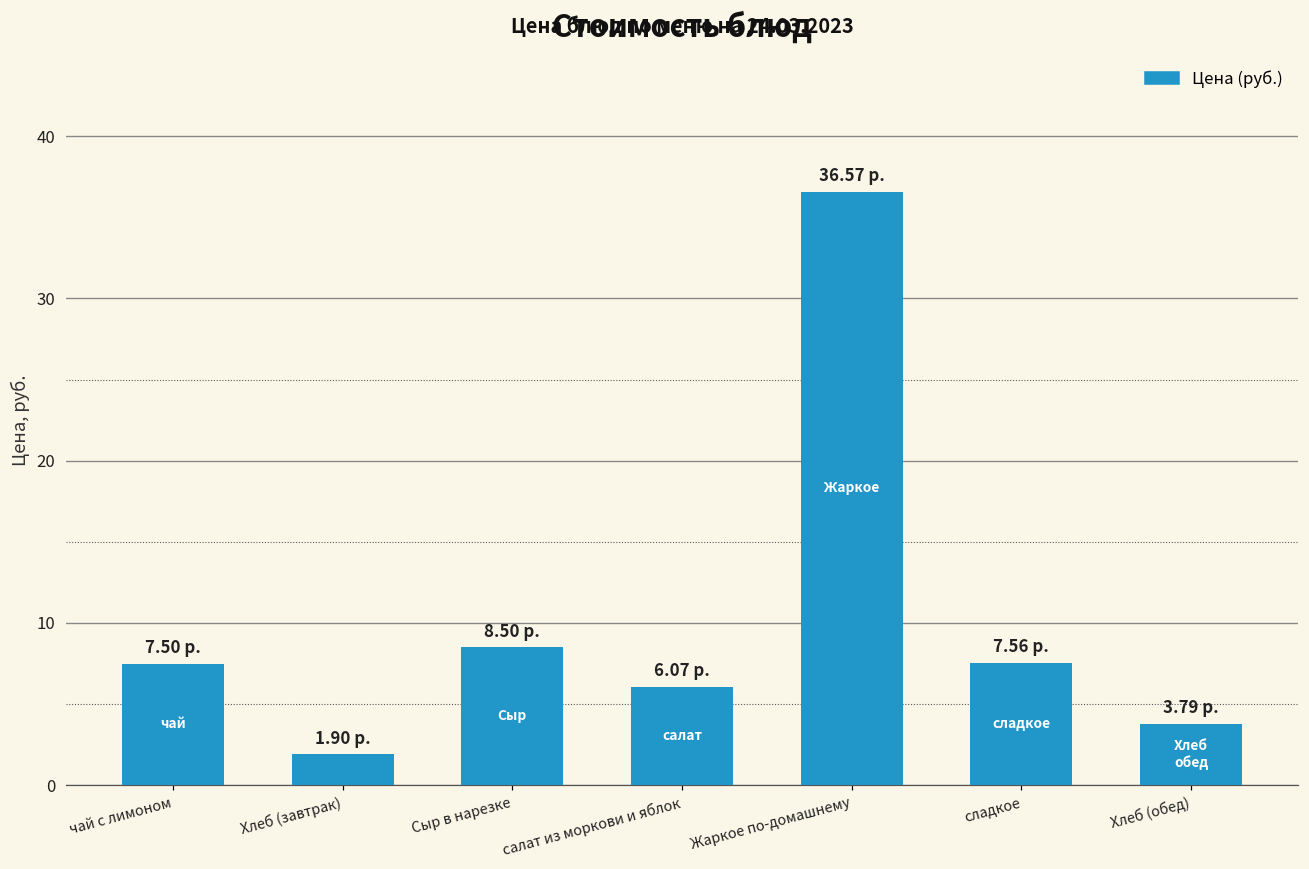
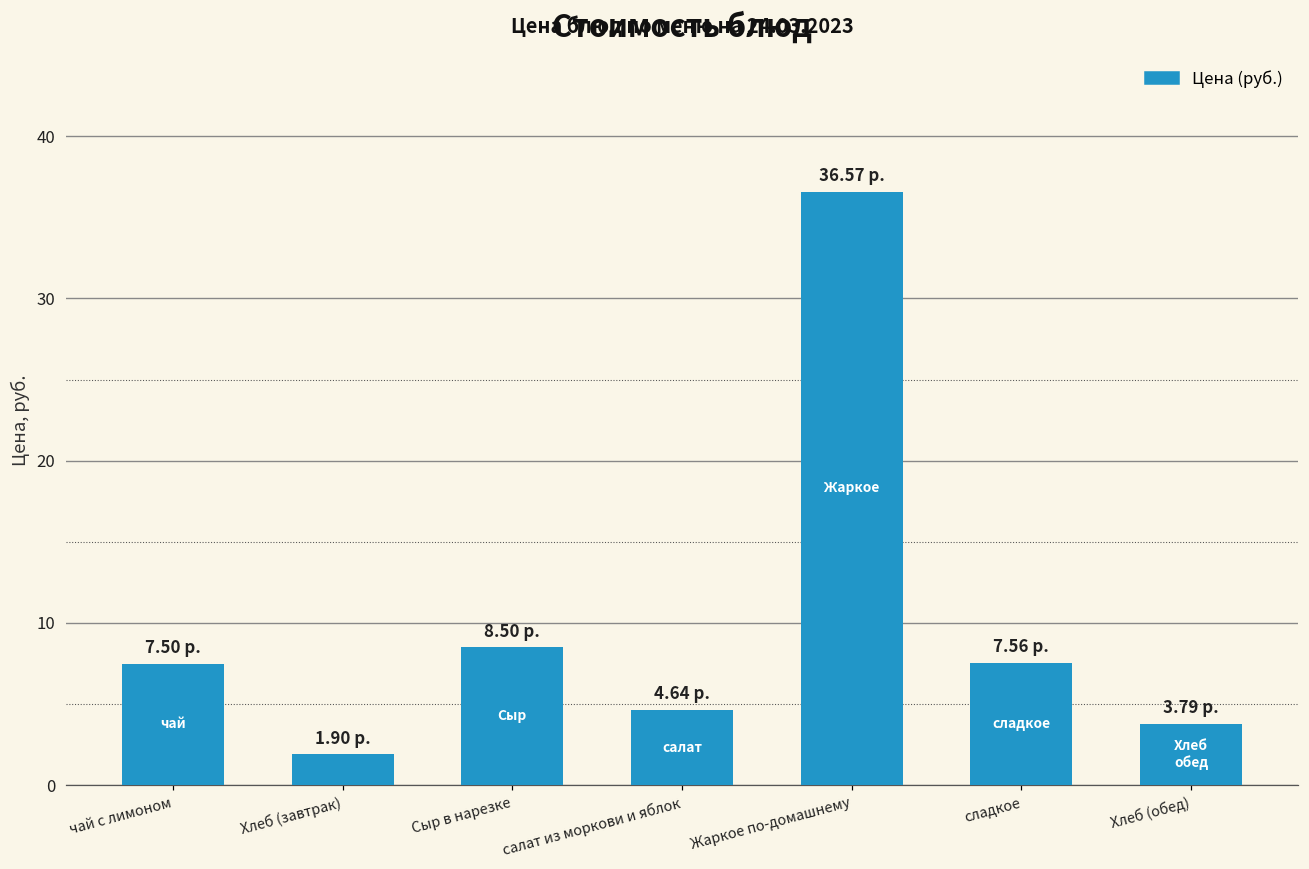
салат из моркови и яблок: 6.07 -> 4.64
